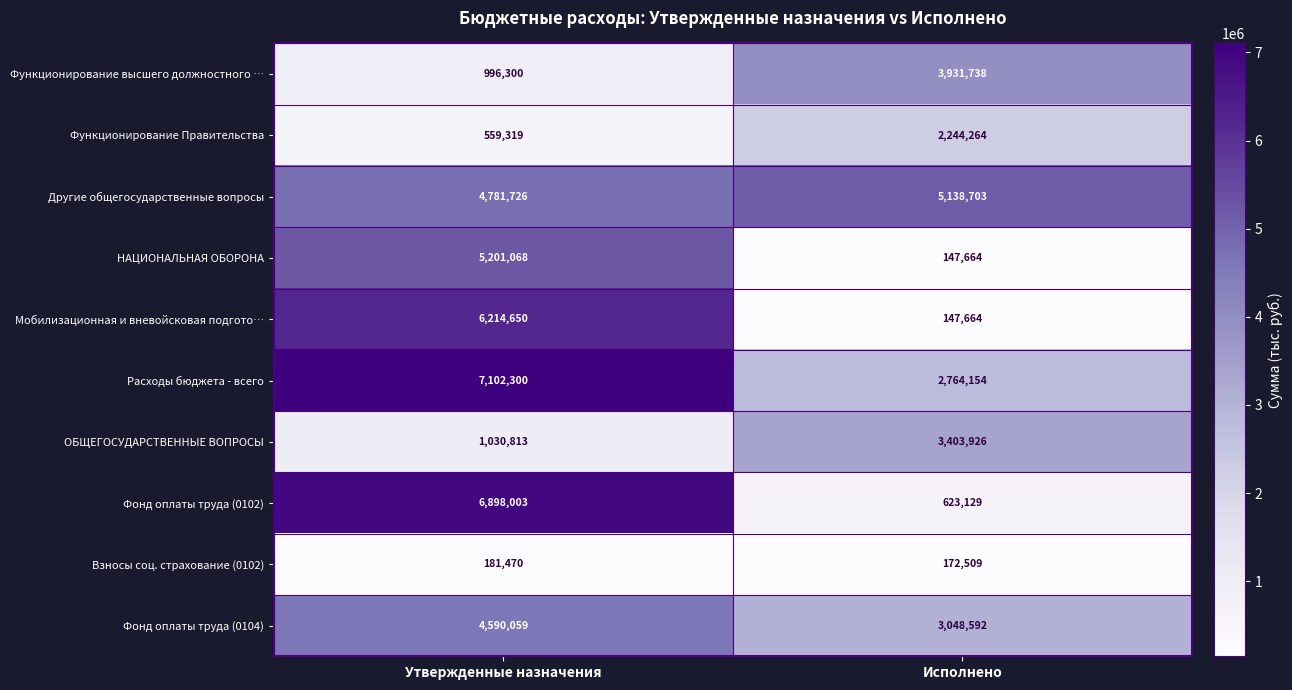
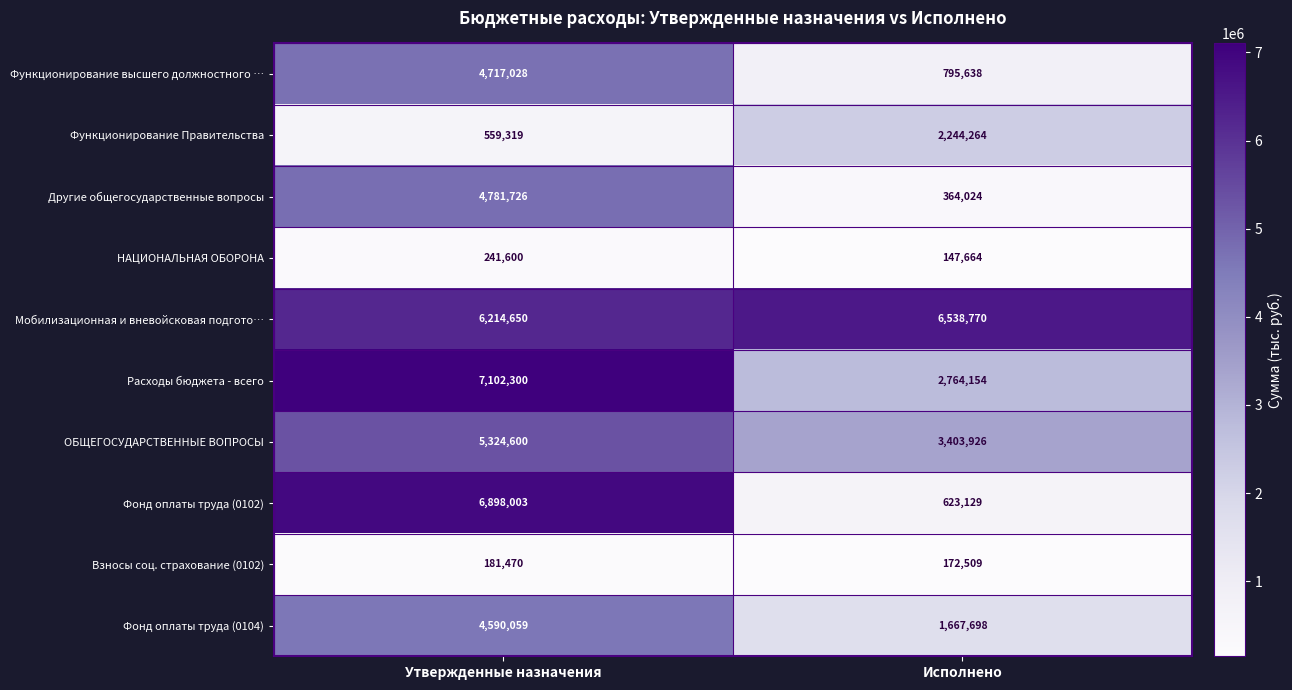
Функционирование высшего должностного …, Утвержденные назначения: 996,300 -> 4,717,028
Функционирование высшего должностного …, Исполнено: 3,931,738 -> 795,638
Другие общегосударственные вопросы, Исполнено: 5,138,703 -> 364,024
НАЦИОНАЛЬНАЯ ОБОРОНА, Утвержденные назначения: 5,201,068 -> 241,600
Мобилизационная и вневойсковая подгото…, Исполнено: 147,664 -> 6,538,770
ОБЩЕГОСУДАРСТВЕННЫЕ ВОПРОСЫ, Утвержденные назначения: 1,030,813 -> 5,324,600
Фонд оплаты труда (0104), Исполнено: 3,048,592 -> 1,667,698
